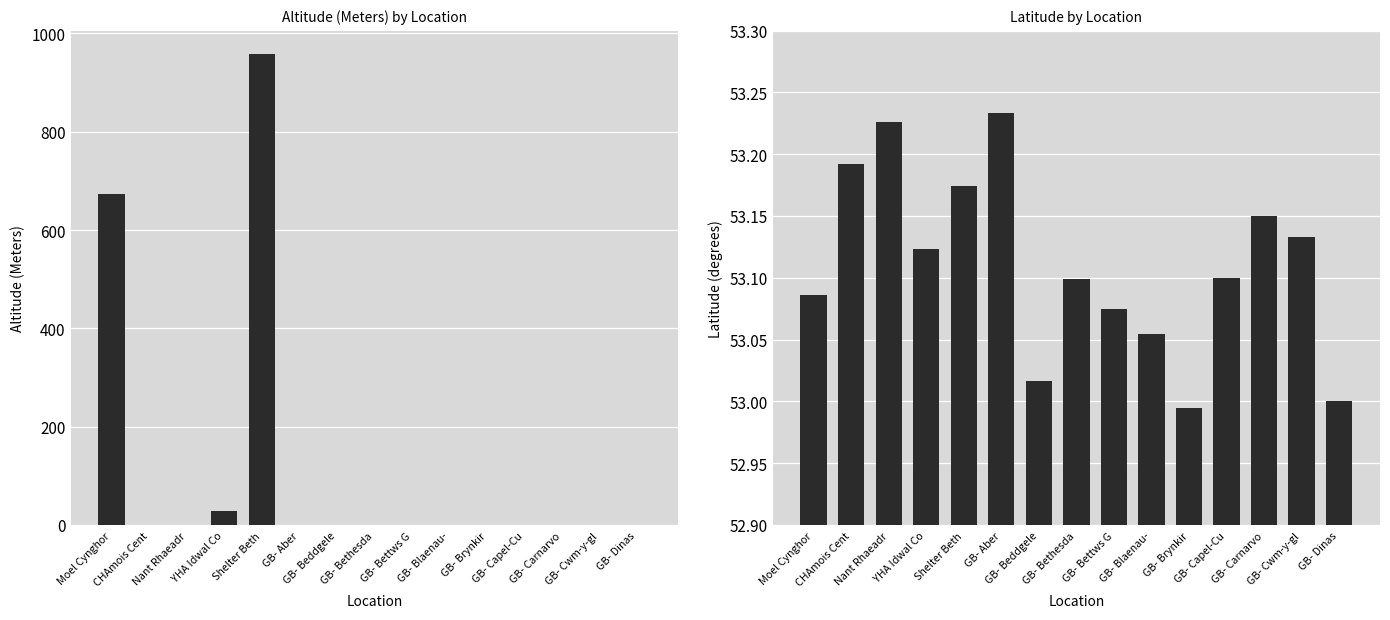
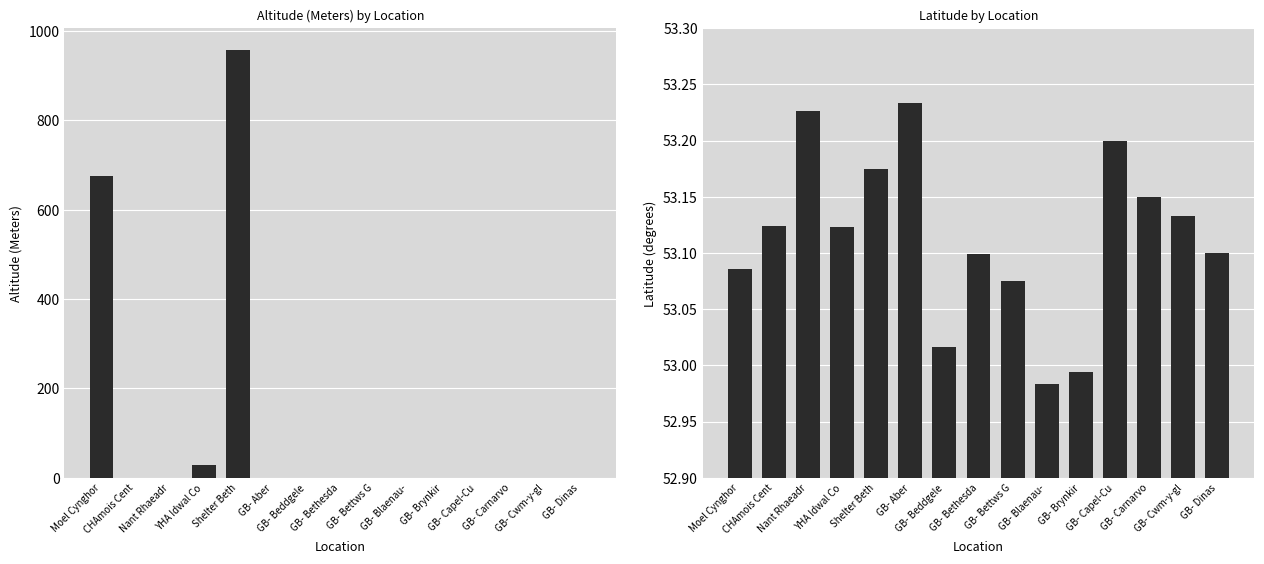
Latitude by Location, CHAmois Cent: 53.192 -> 53.124
Latitude by Location, GB- Blaenau-: 53.055 -> 52.983
Latitude by Location, GB- Capel-Cu: 53.1 -> 53.2
Latitude by Location, GB- Dinas: 53.0 -> 53.1
